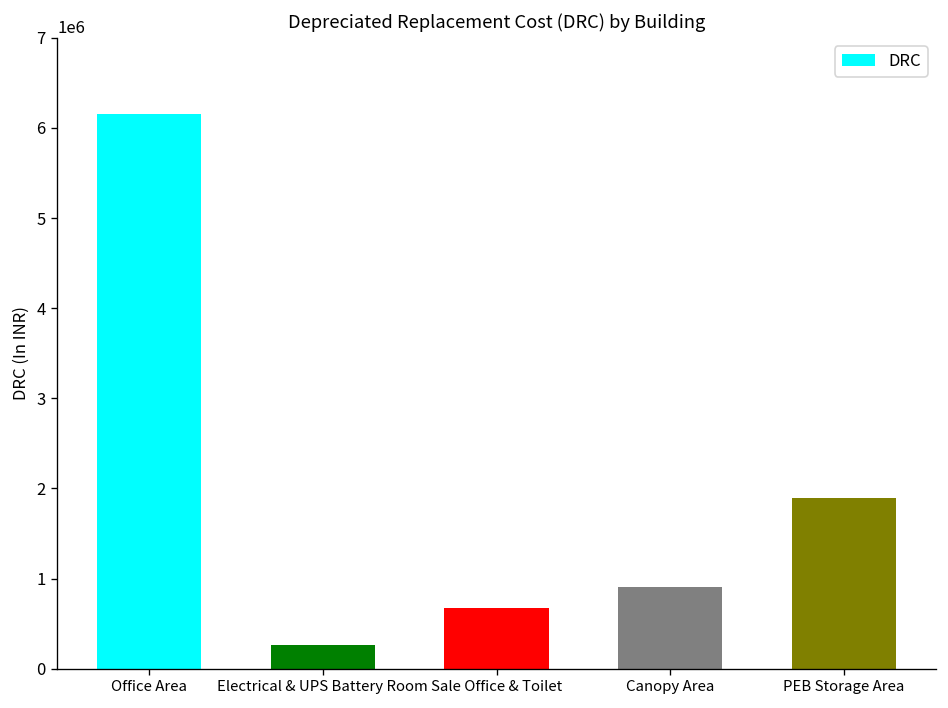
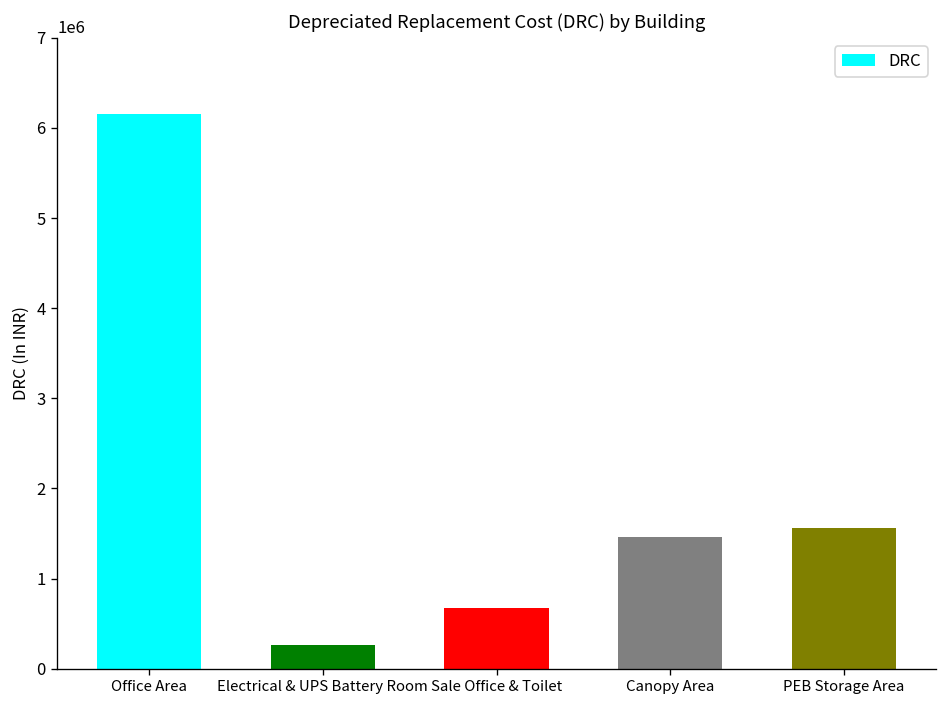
Canopy Area: 900000 -> 1500000
PEB Storage Area: 1900000 -> 1600000
